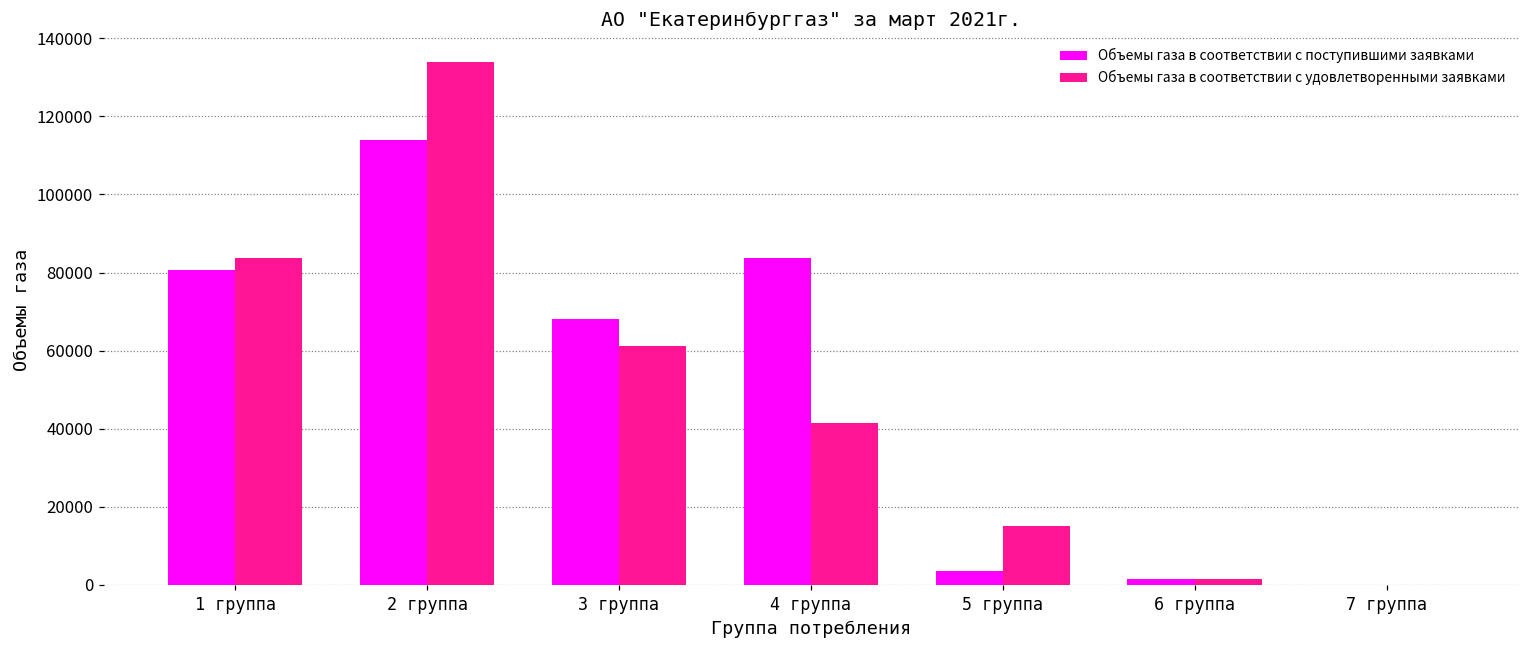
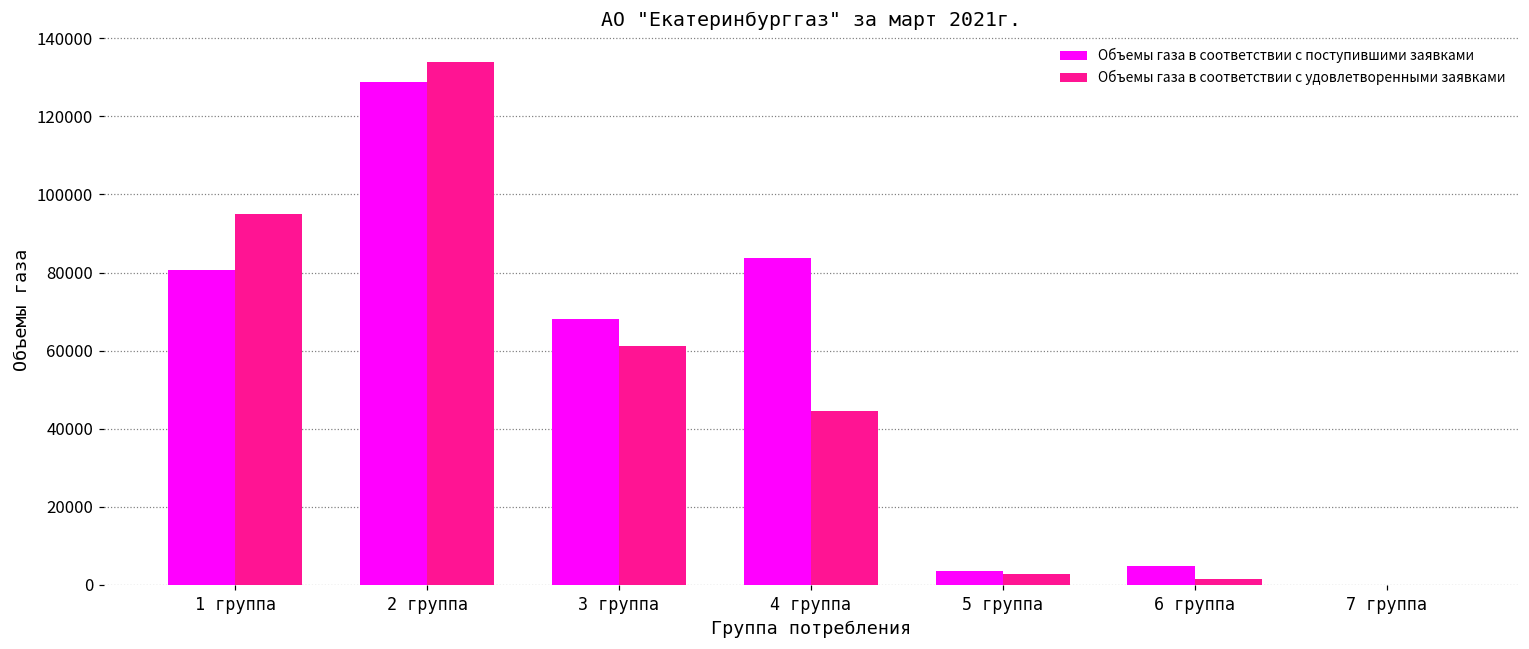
Объемы газа в соответствии с удовлетворенными заявками, 1 группа: 84000 -> 95000
Объемы газа в соответствии с поступившими заявками, 2 группа: 114000 -> 129000
Объемы газа в соответствии с удовлетворенными заявками, 4 группа: 41000 -> 45000
Объемы газа в соответствии с удовлетворенными заявками, 5 группа: 15000 -> 3000
Объемы газа в соответствии с поступившими заявками, 6 группа: 2000 -> 5000
